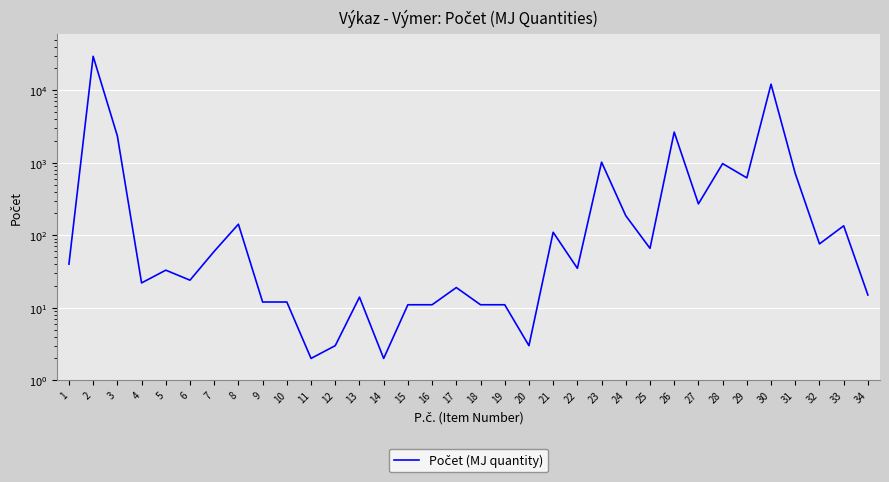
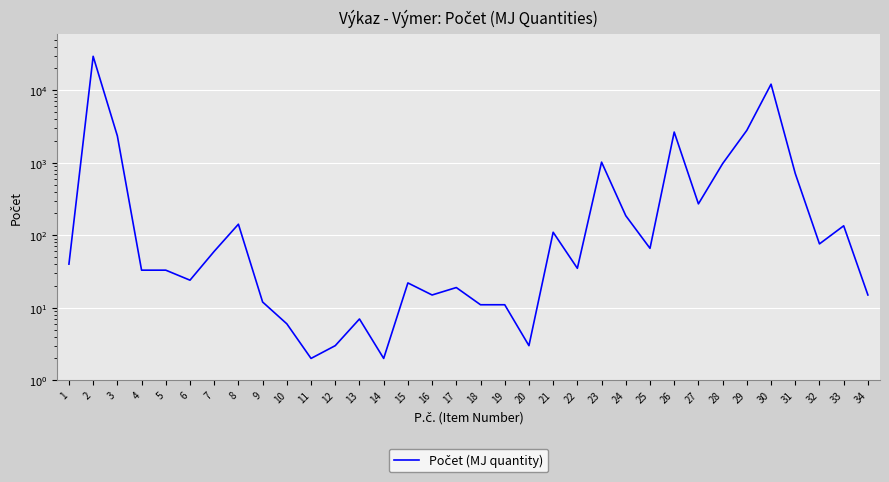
4: 22 -> 30
10: 12 -> 6
13: 14 -> 7
15: 11 -> 22
16: 11 -> 15
29: 600 -> 2800
